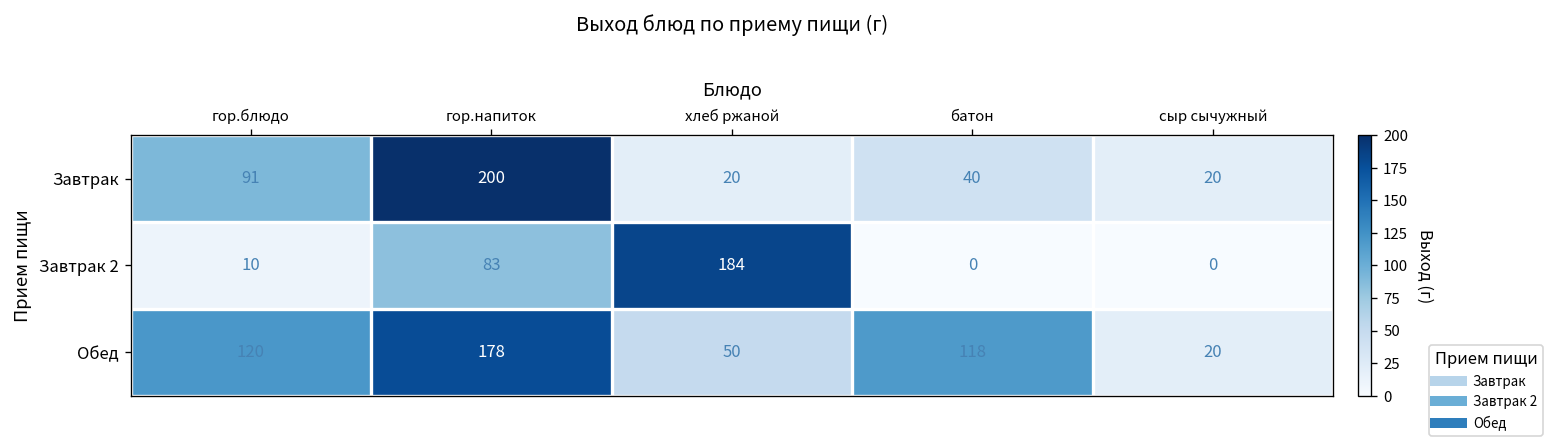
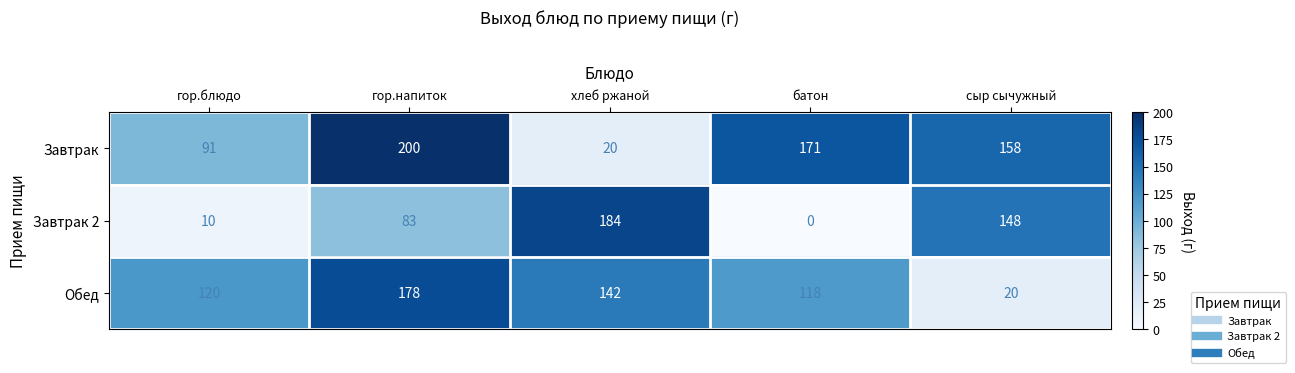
Завтрак, батон: 40 -> 171
Завтрак, сыр сычужный: 20 -> 158
Завтрак 2, сыр сычужный: 0 -> 148
Обед, хлеб ржаной: 50 -> 142
